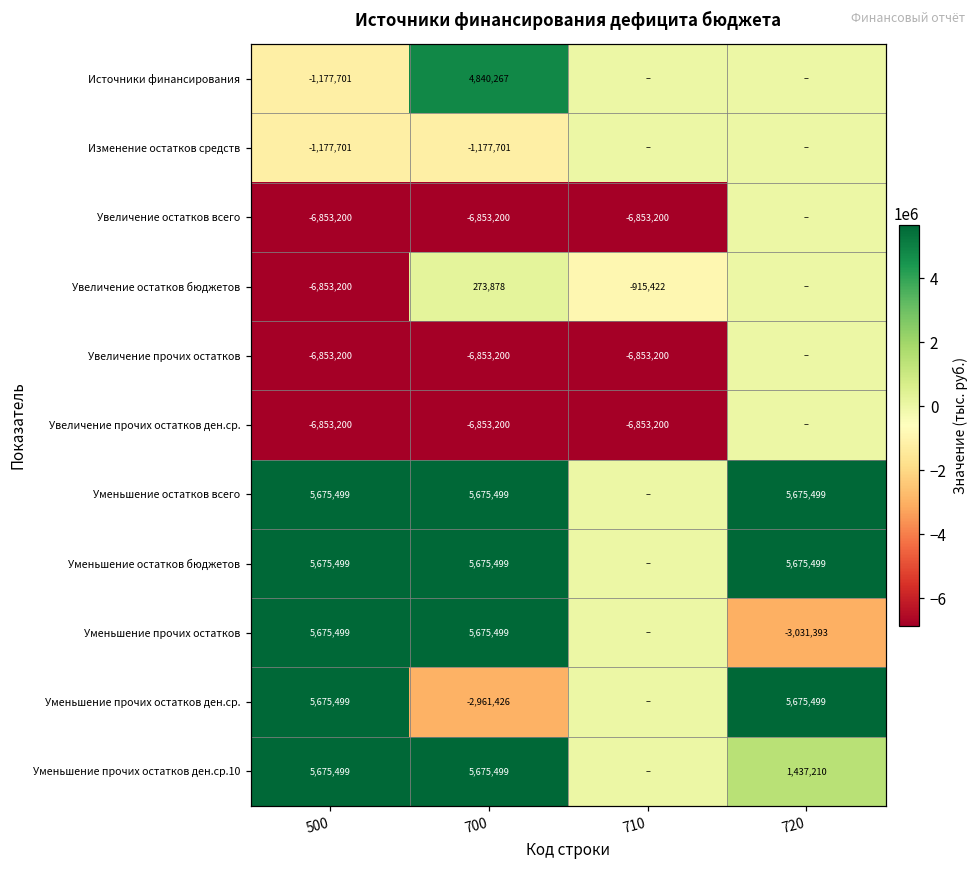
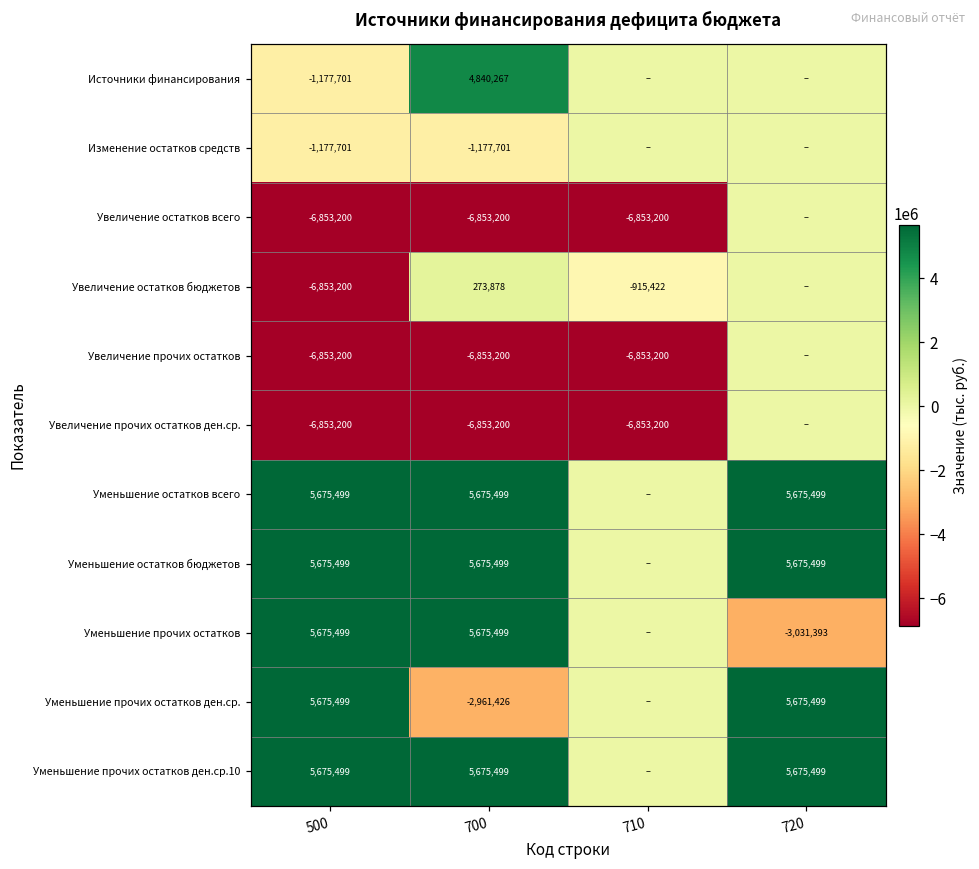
Уменьшение прочих остатков ден.ср.10, 720: 1,437,210 -> 5,675,499
